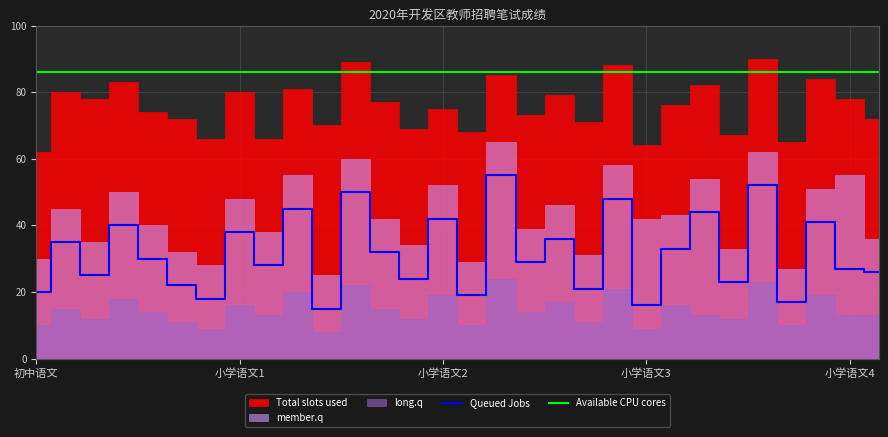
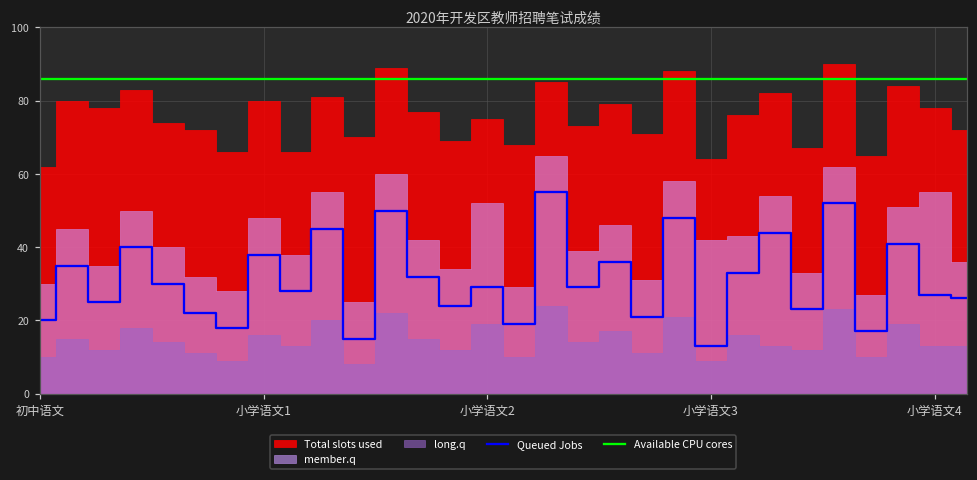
Queued Jobs, 小学语文2: 42 -> 29
Queued Jobs, 小学语文3: 16 -> 13
